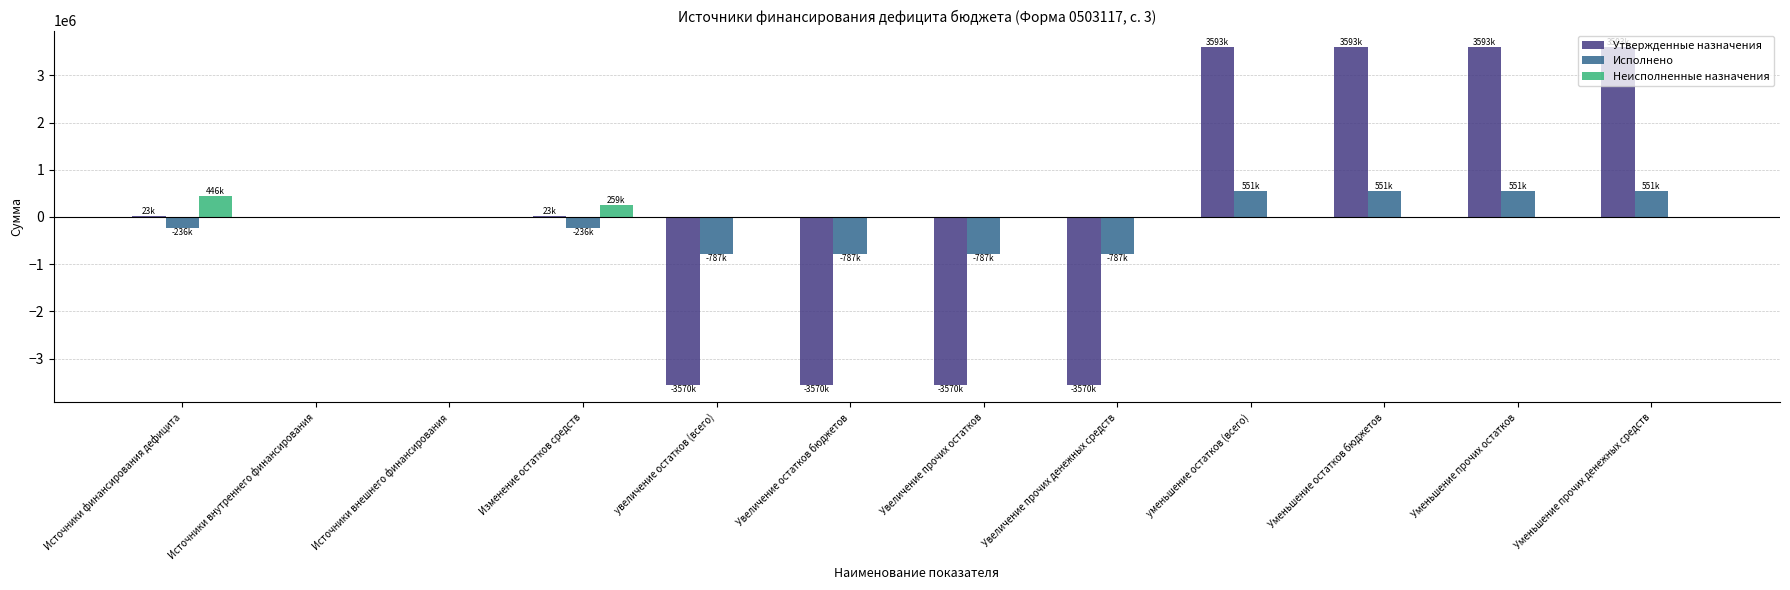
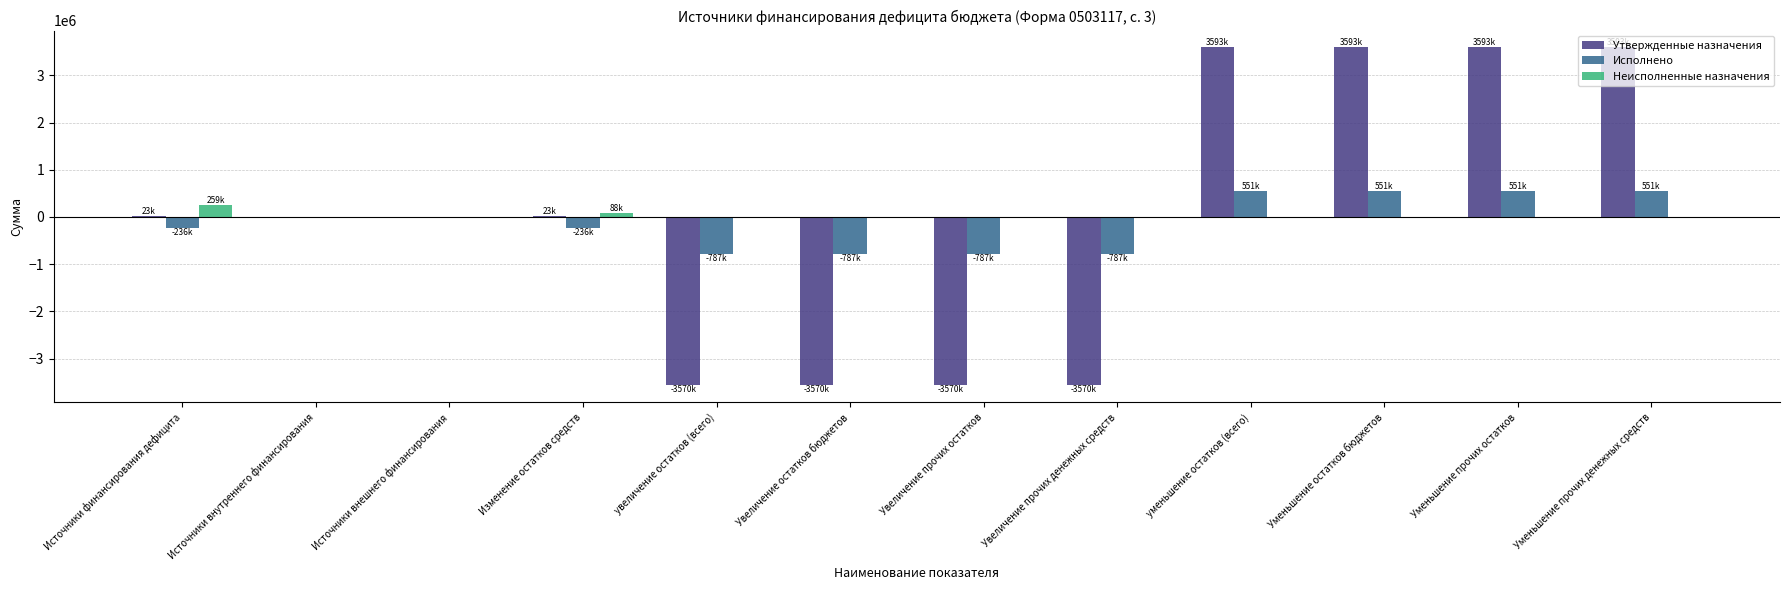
Неисполненные назначения, Источники финансирования дефицита: 446k -> 259k
Неисполненные назначения, Изменение остатков средств: 259k -> 88k
